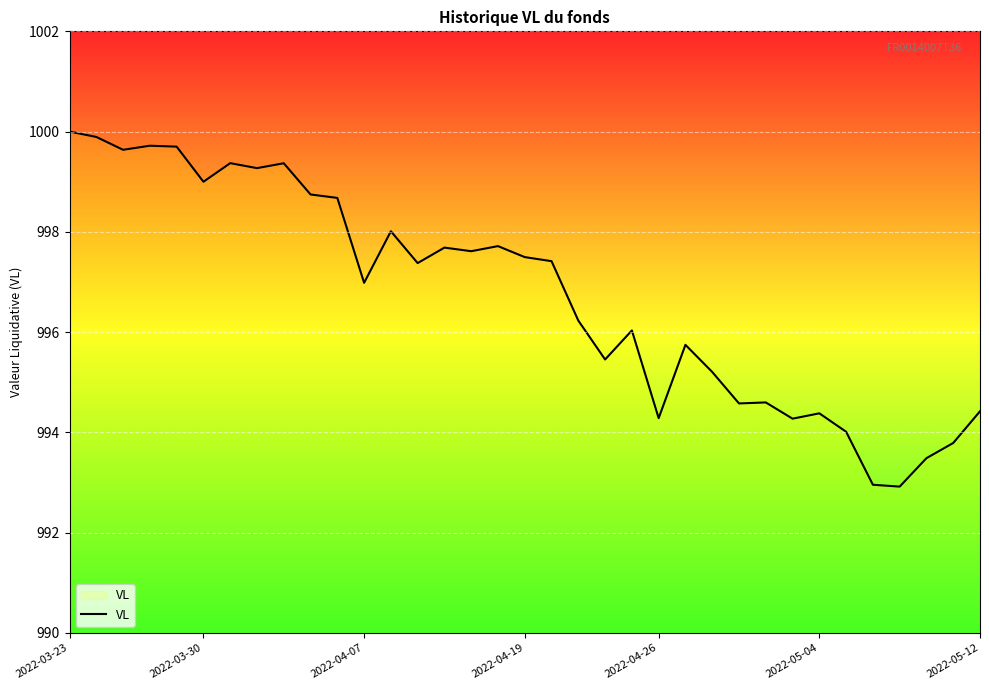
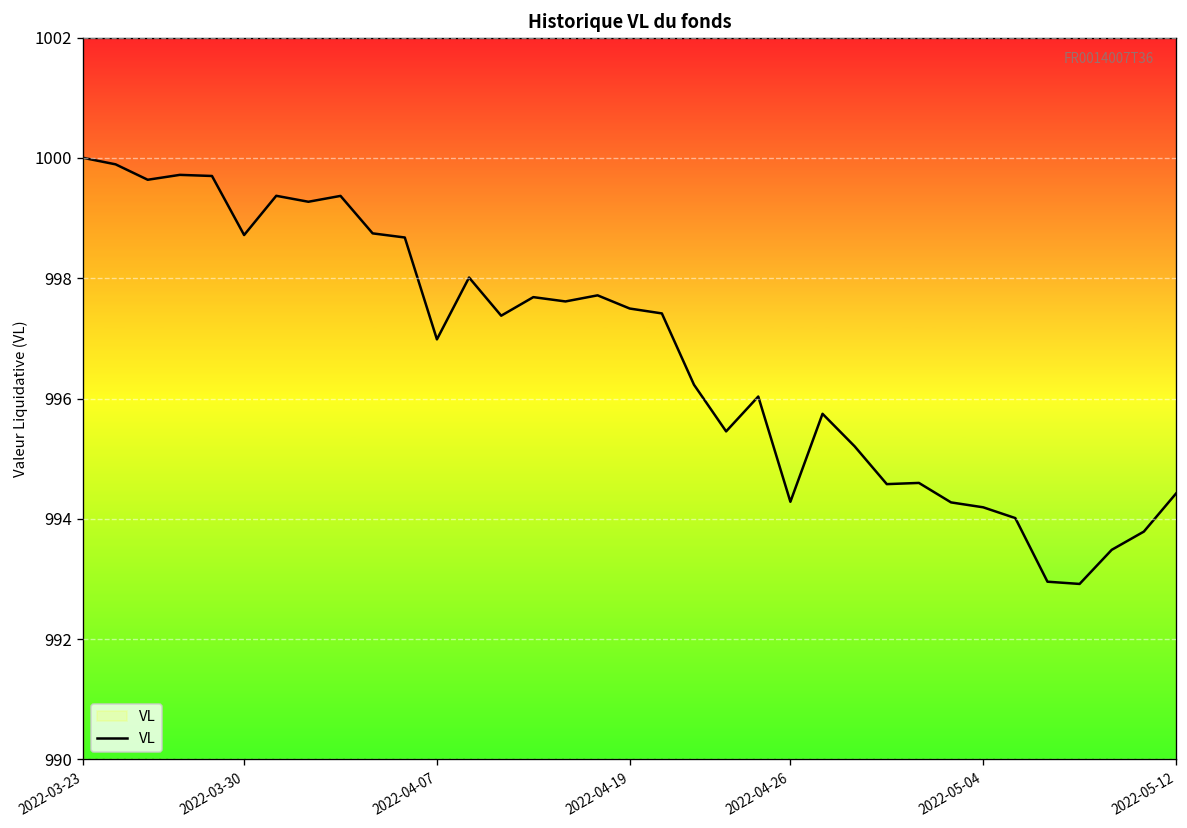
2022-03-30: 999.0 -> 998.7
2022-05-04: 994.4 -> 994.2
